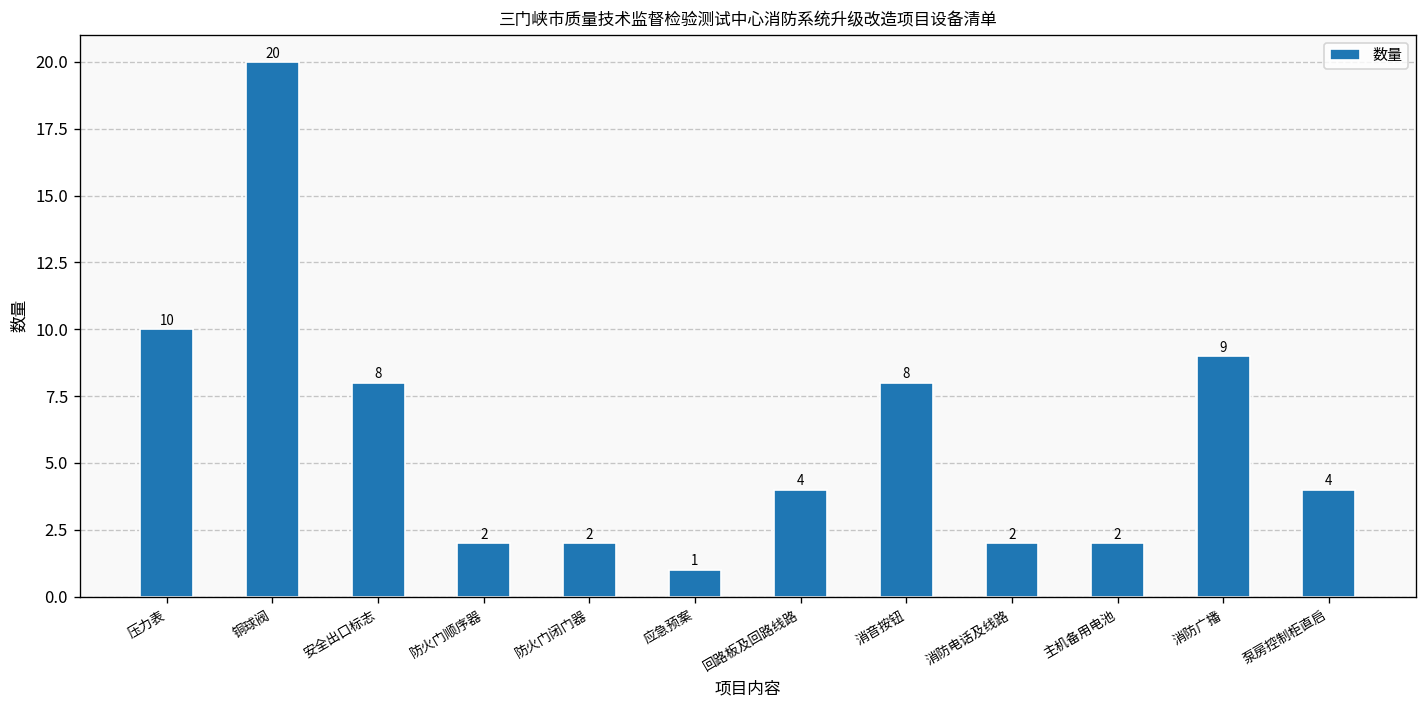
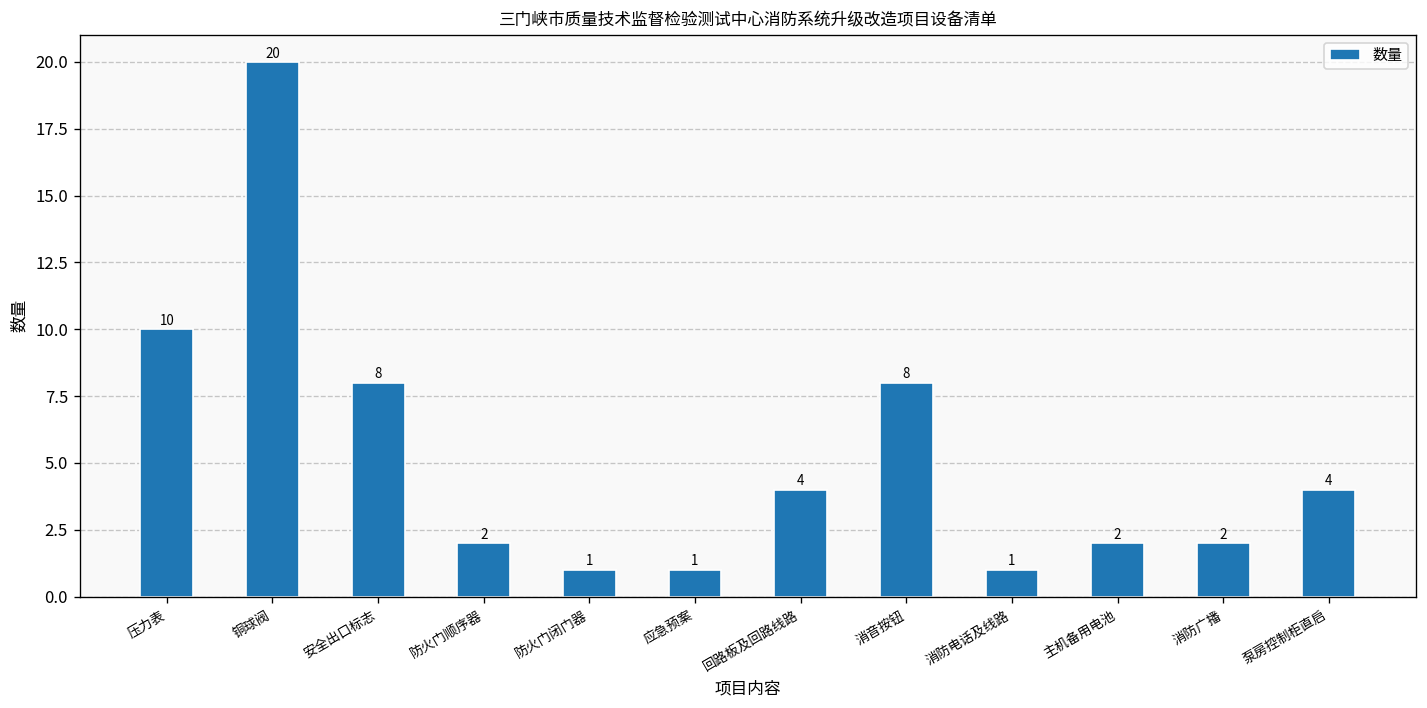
防火门闭门器: 2 -> 1
消防电话及线路: 2 -> 1
消防广播: 9 -> 2
